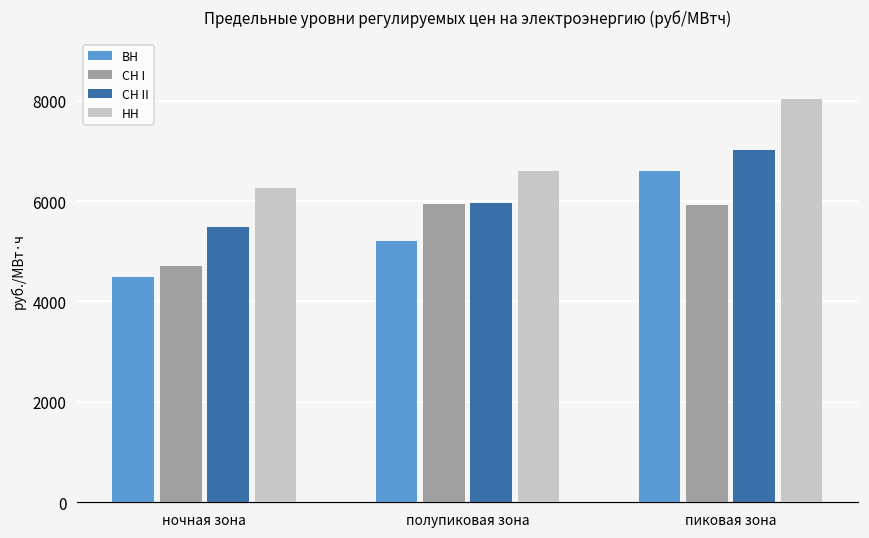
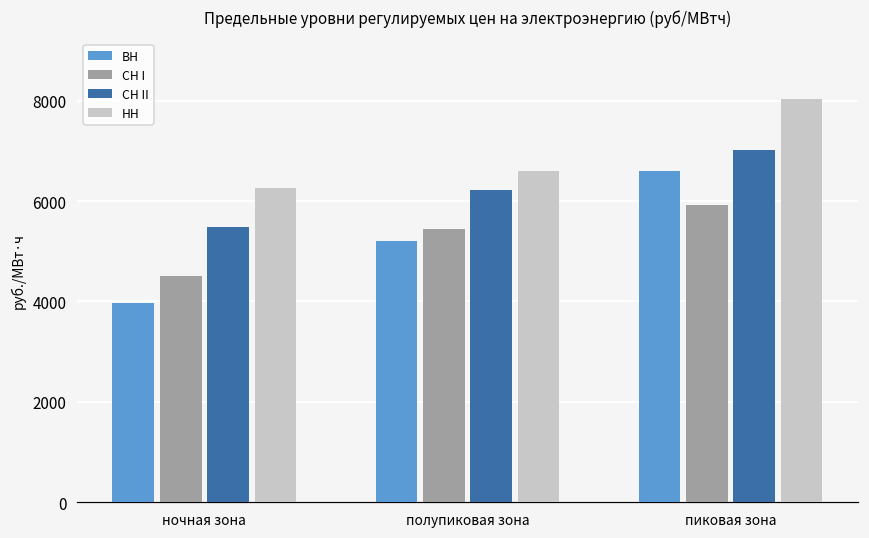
ВН, ночная зона: 4500 -> 4000
СН I, ночная зона: 4700 -> 4500
СН I, полупиковая зона: 5900 -> 5400
СН II, полупиковая зона: 6000 -> 6200
